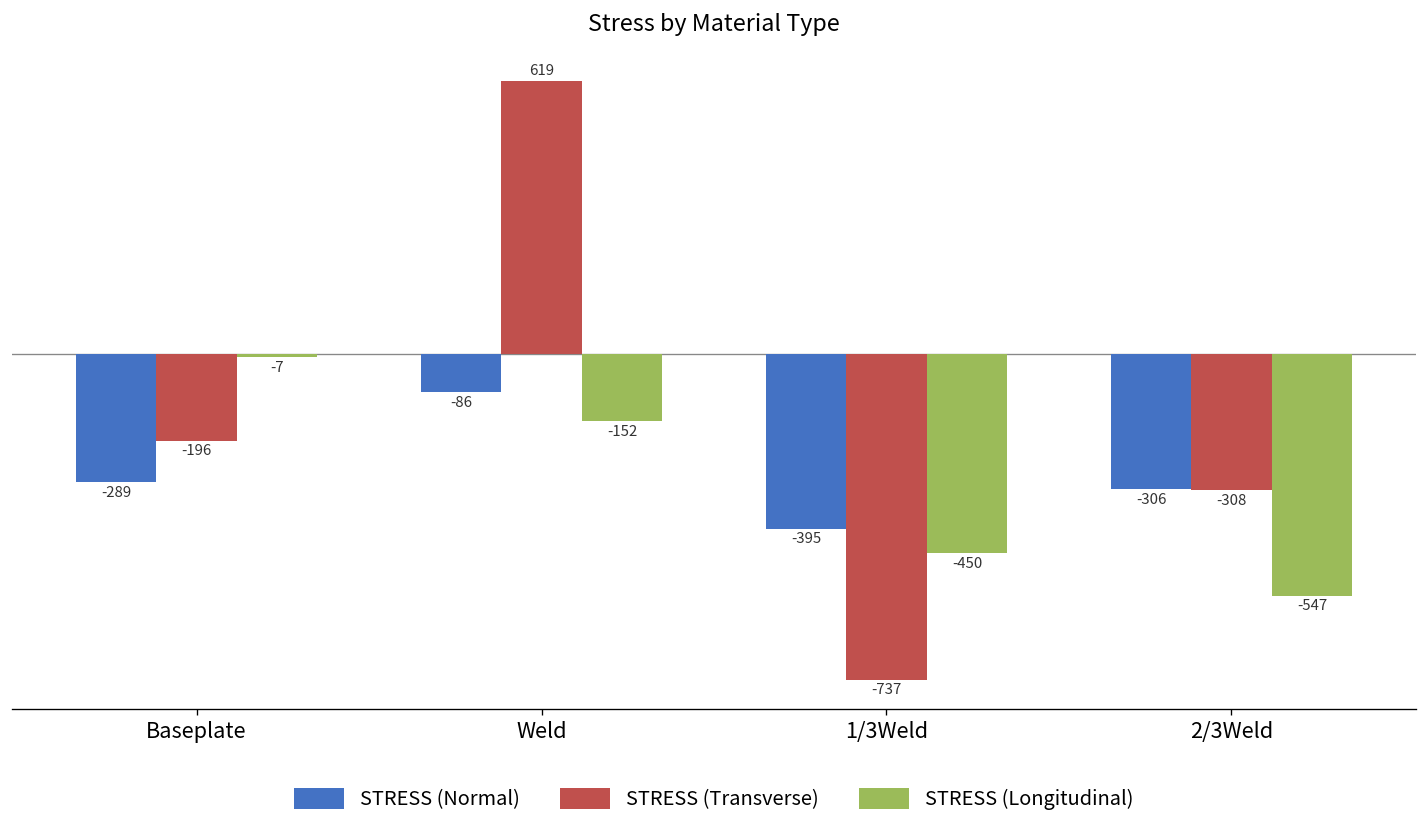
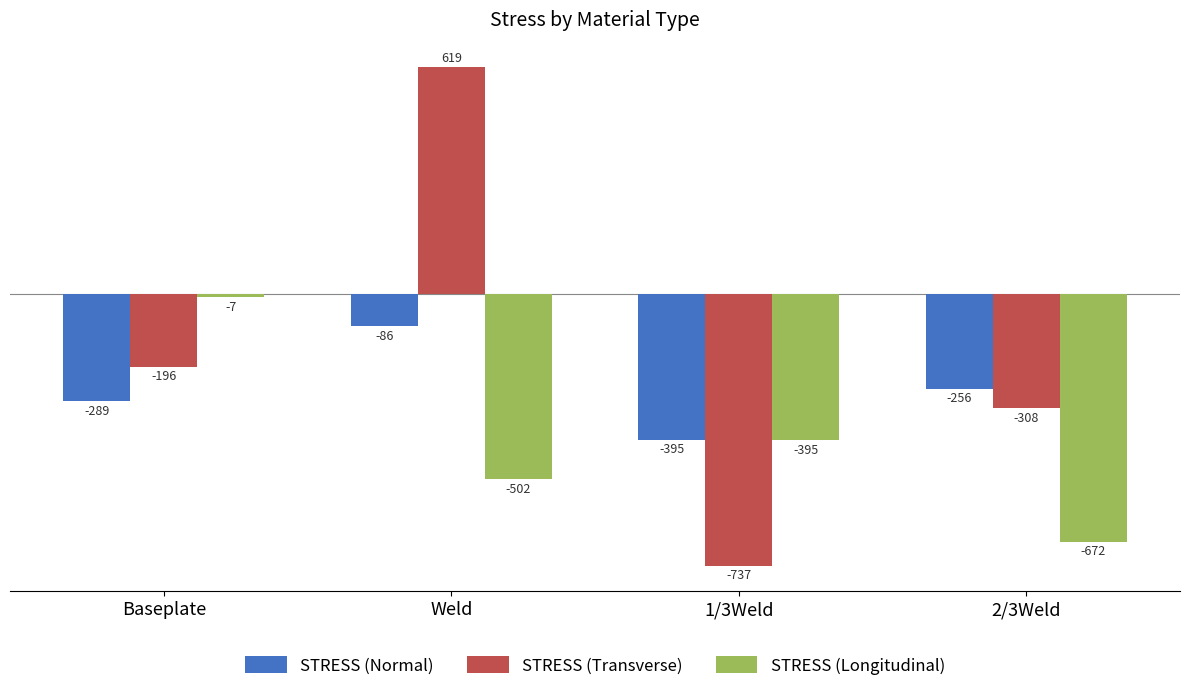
STRESS (Longitudinal), Weld: -152 -> -502
STRESS (Longitudinal), 1/3Weld: -450 -> -395
STRESS (Normal), 2/3Weld: -306 -> -256
STRESS (Longitudinal), 2/3Weld: -547 -> -672
